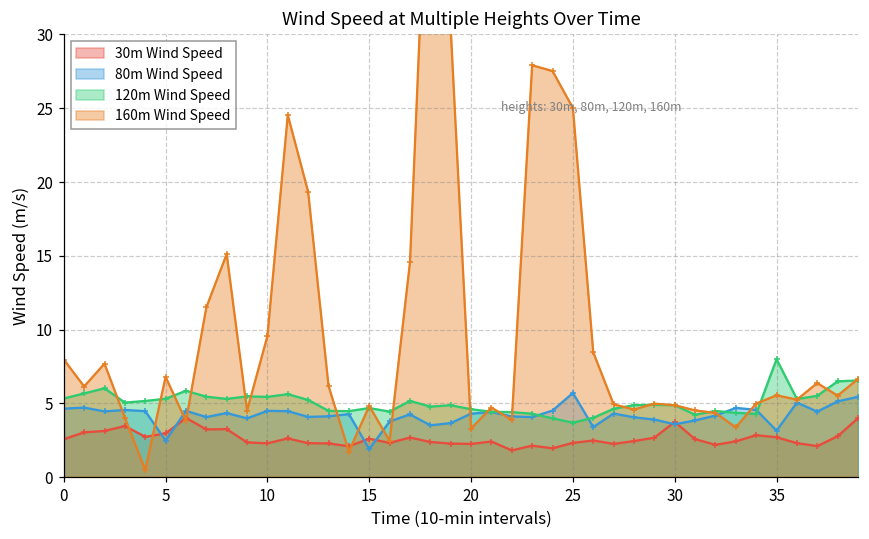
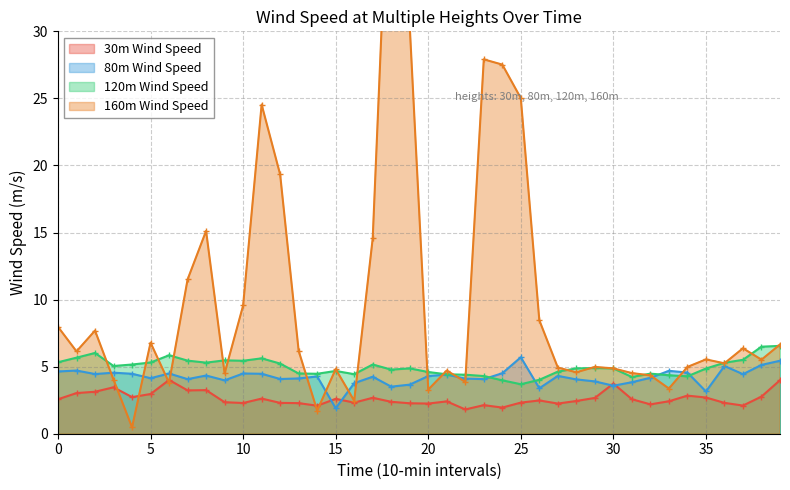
80m Wind Speed, 5: 2.5 -> 4.1
120m Wind Speed, 35: 8.0 -> 4.9
